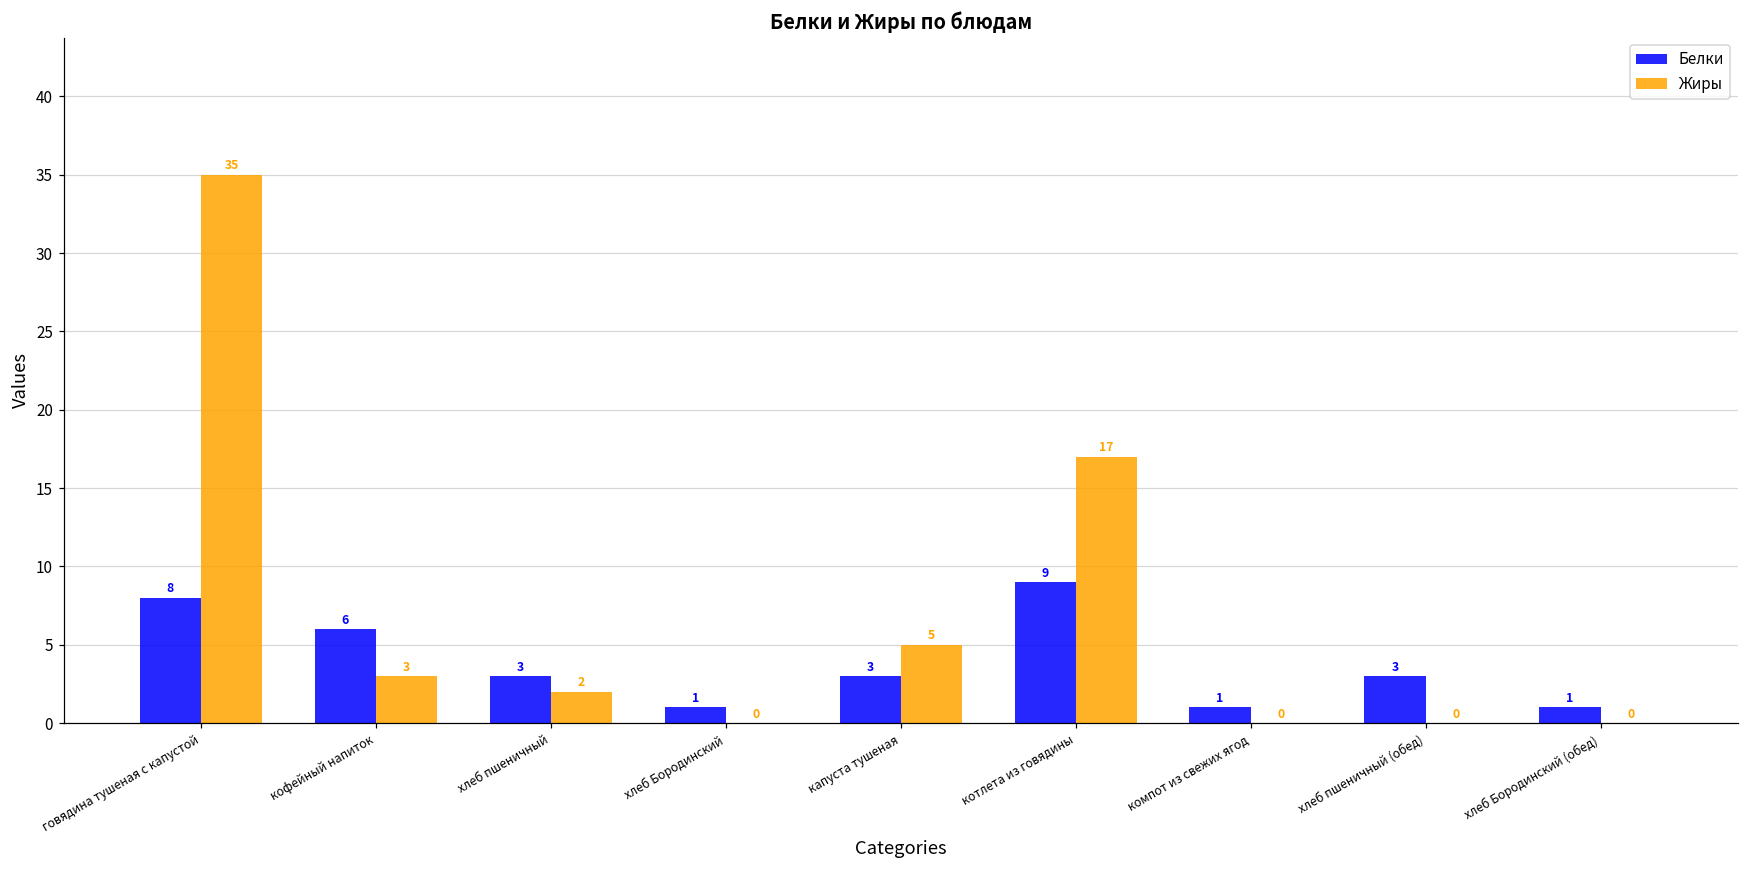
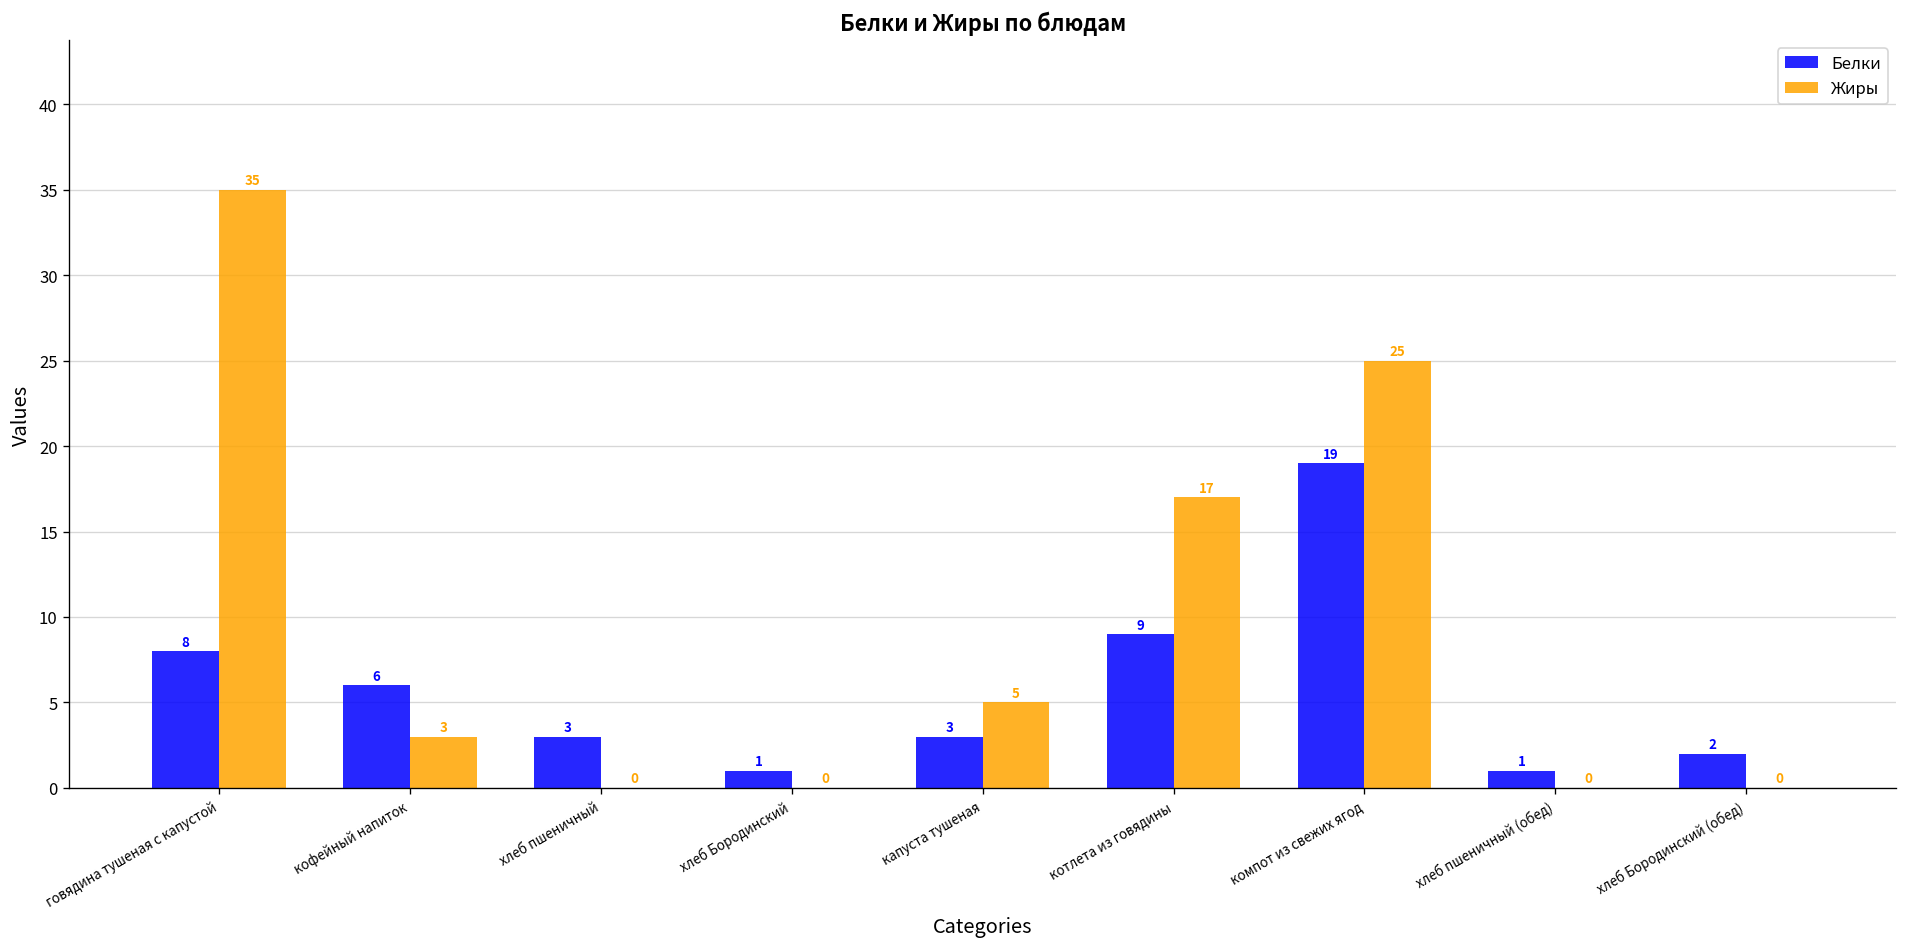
Жиры, хлеб пшеничный: 2 -> 0
Белки, компот из свежих ягод: 1 -> 19
Жиры, компот из свежих ягод: 0 -> 25
Белки, хлеб пшеничный (обед): 3 -> 1
Белки, хлеб Бородинский (обед): 1 -> 2
